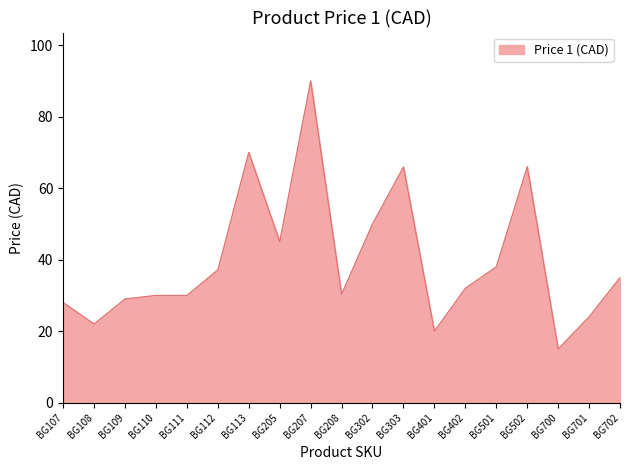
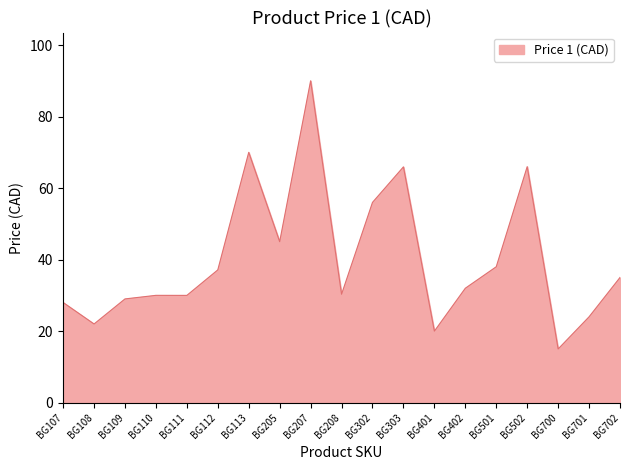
BG302: 50 -> 56
